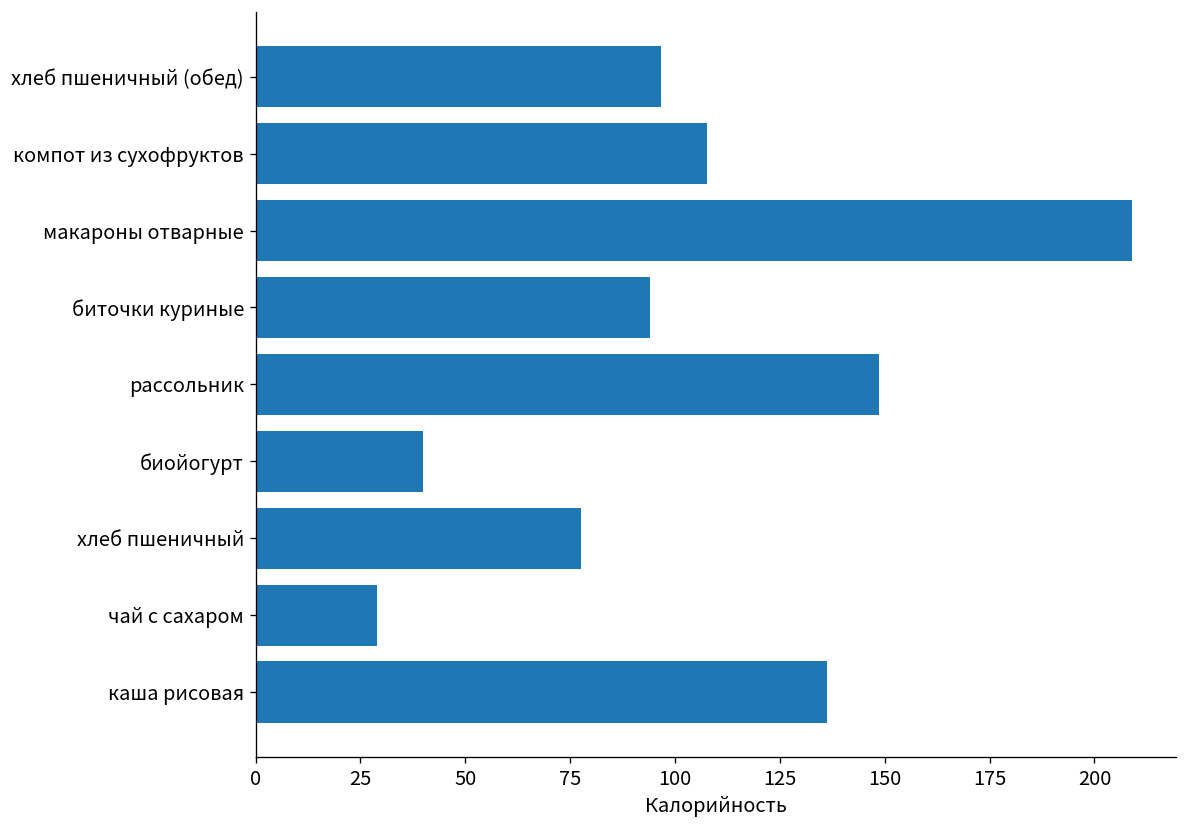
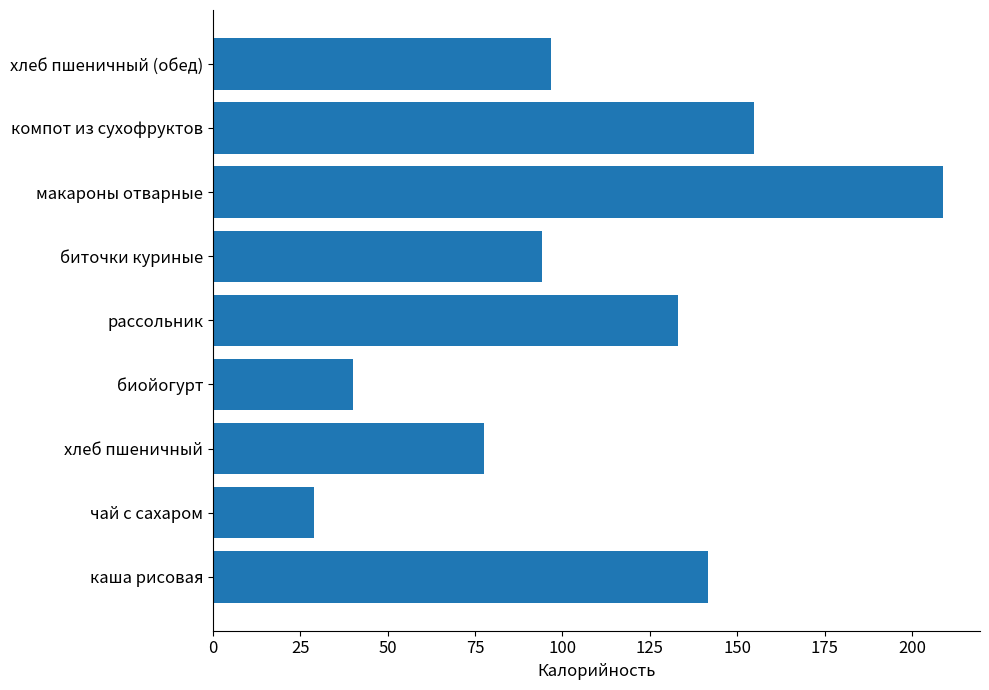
компот из сухофруктов: 108 -> 155
рассольник: 149 -> 133
каша рисовая: 136 -> 142
